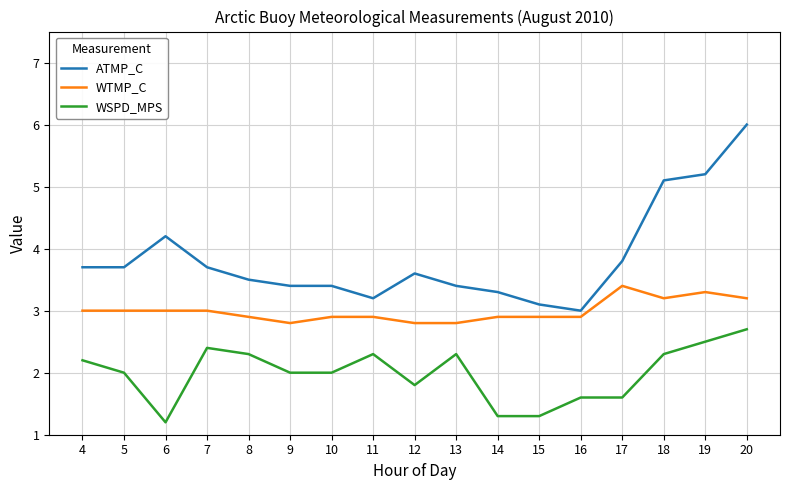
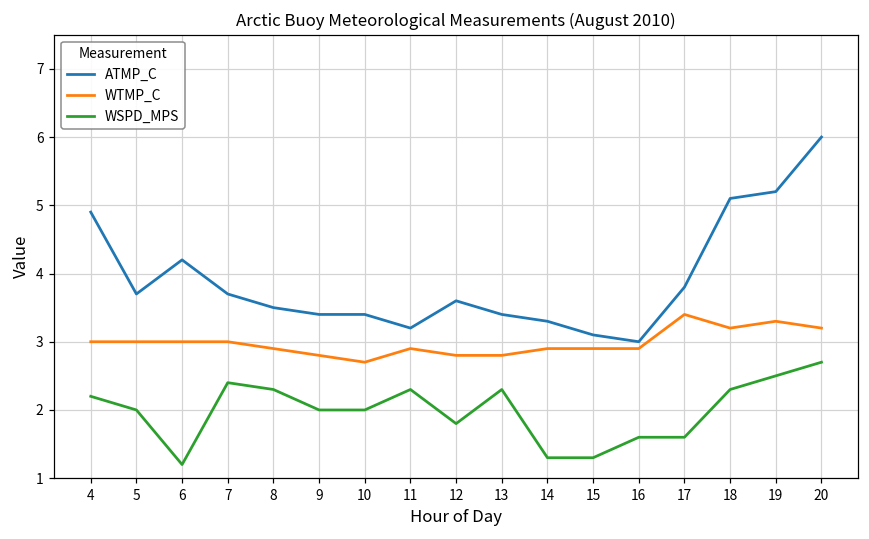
ATMP_C, 4: 3.7 -> 4.9
WTMP_C, 10: 2.9 -> 2.7
